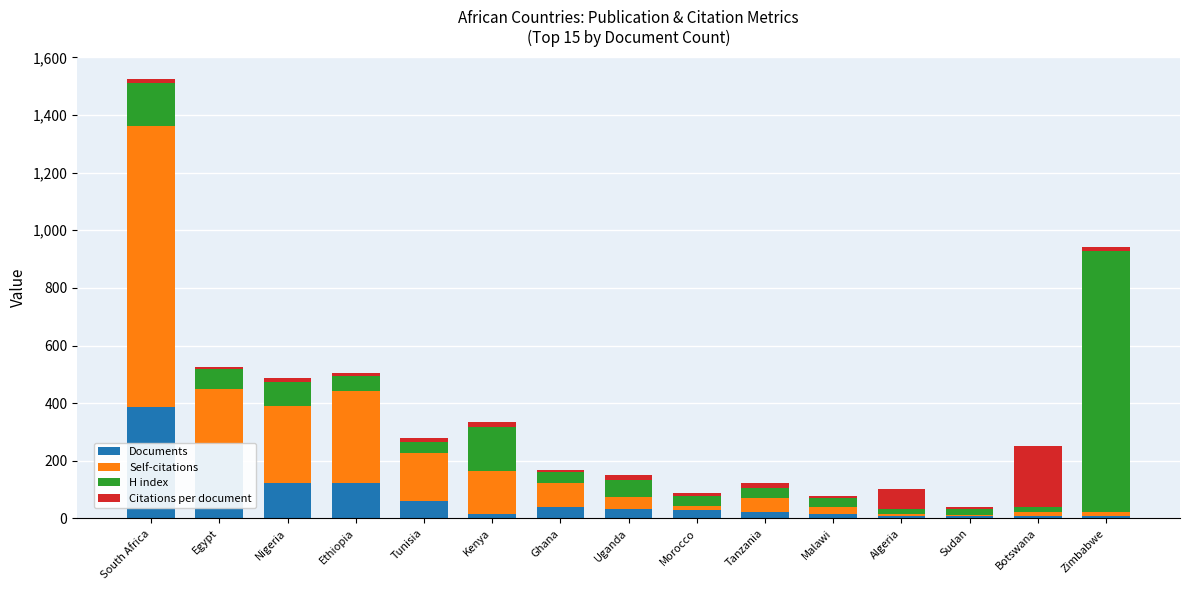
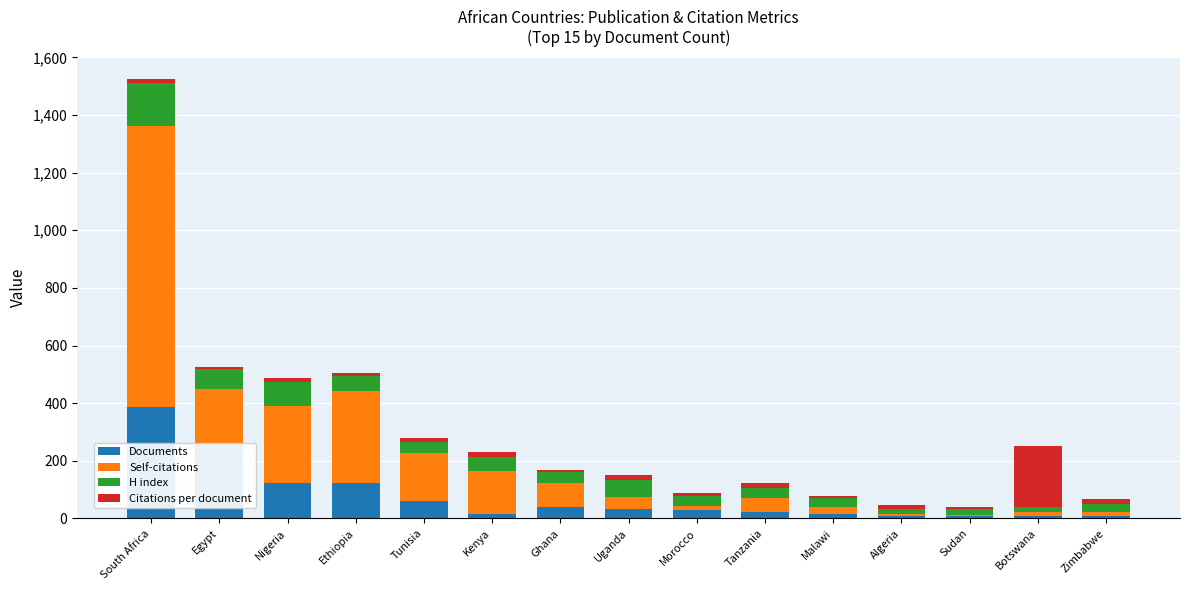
H index, Kenya: 150 -> 50
Citations per document, Algeria: 70 -> 20
H index, Zimbabwe: 910 -> 30
